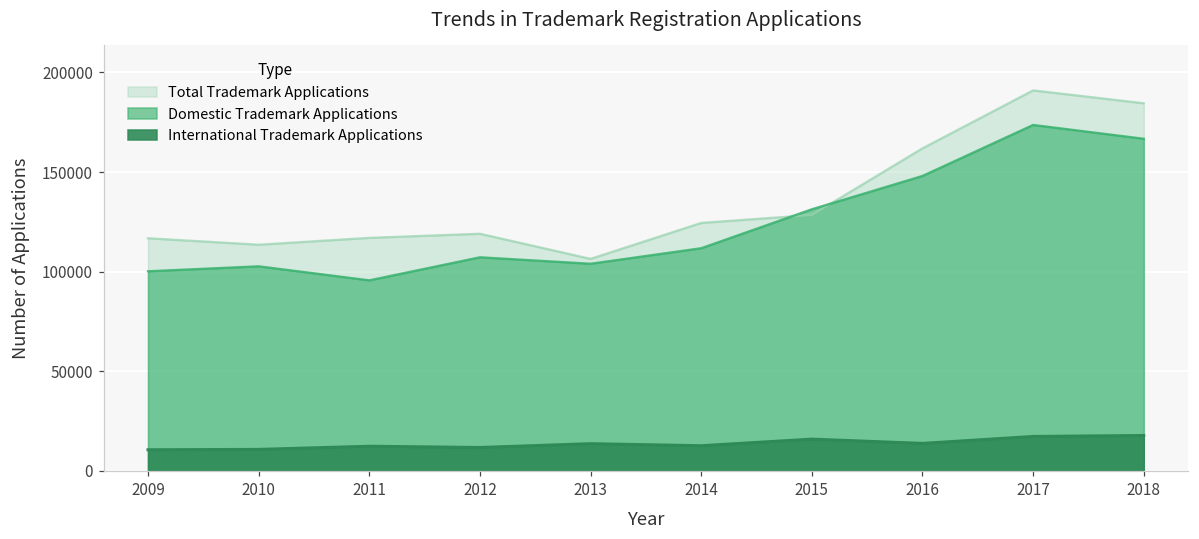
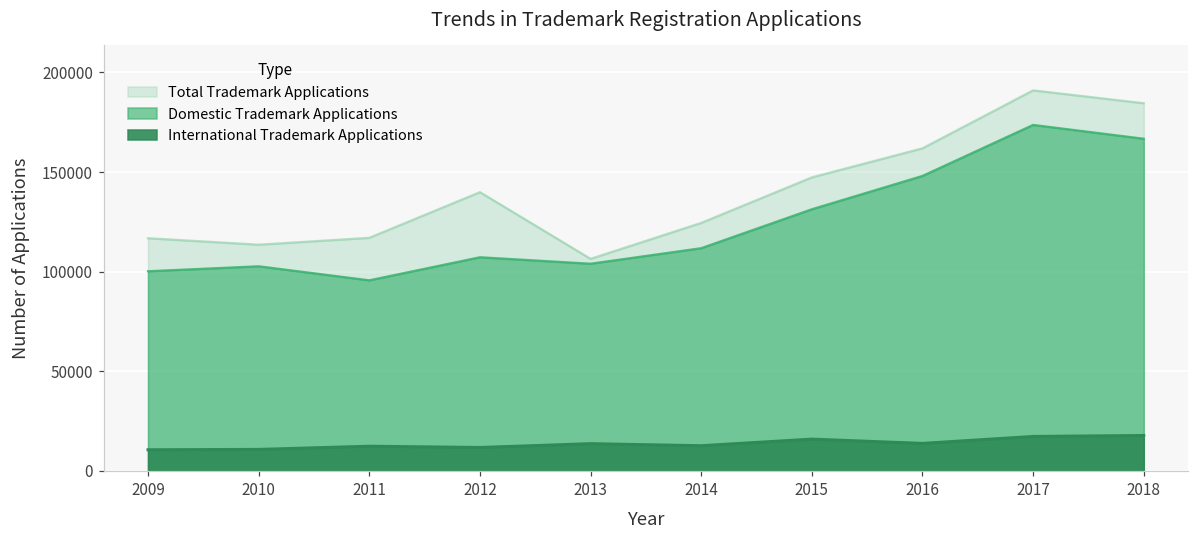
Total Trademark Applications, 2012: 119000 -> 140000
Total Trademark Applications, 2015: 128000 -> 147000
